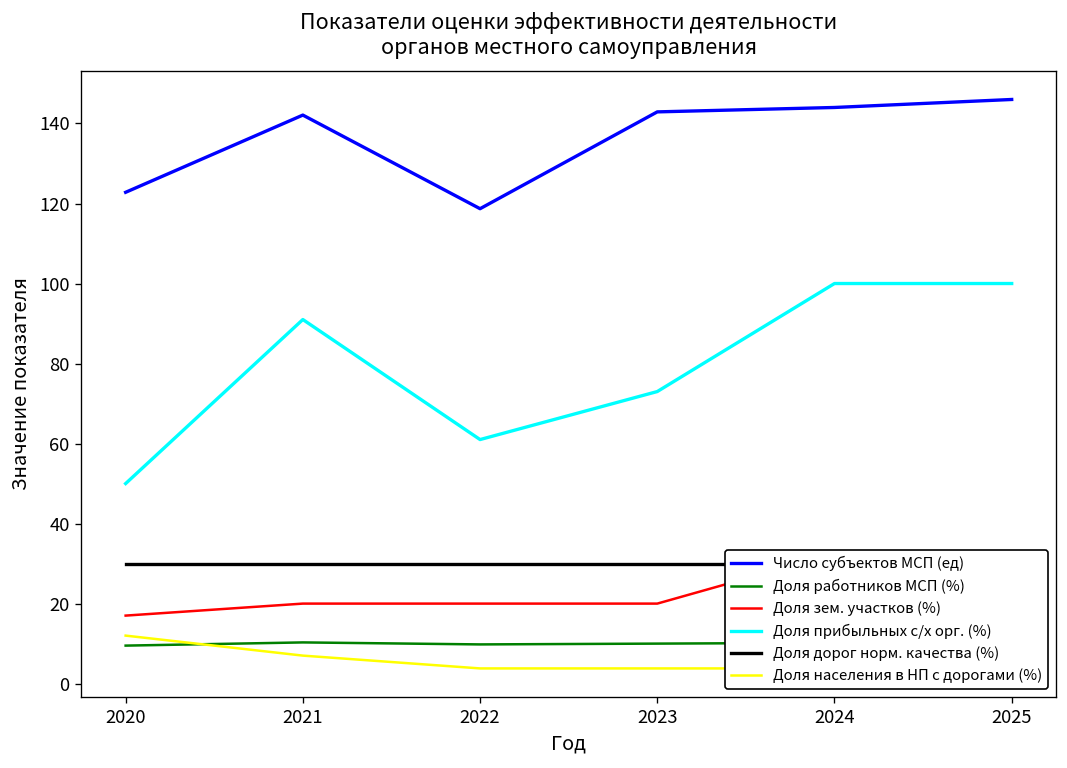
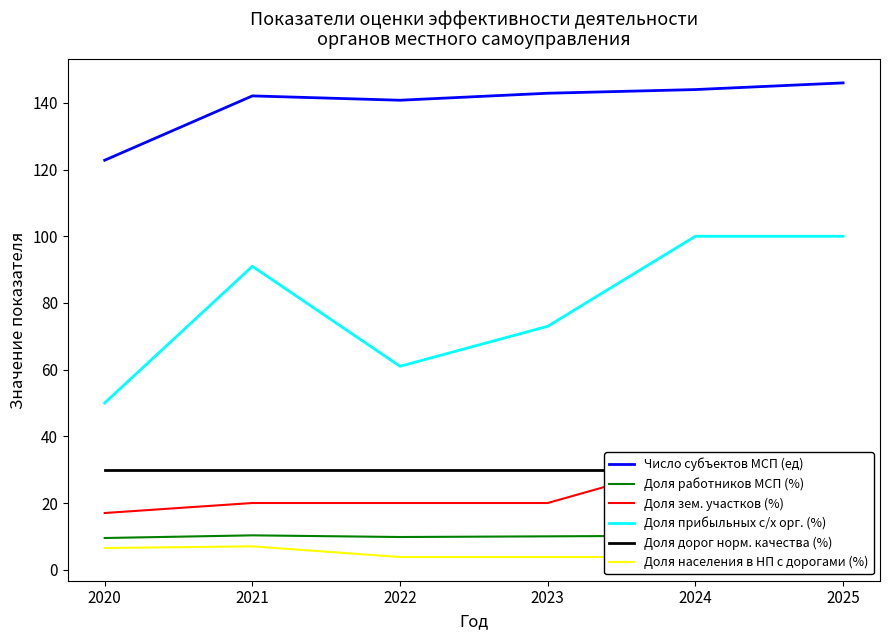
Доля населения в НП с дорогами (%), 2020: 12 -> 7
Число субъектов МСП (ед), 2022: 119 -> 141
